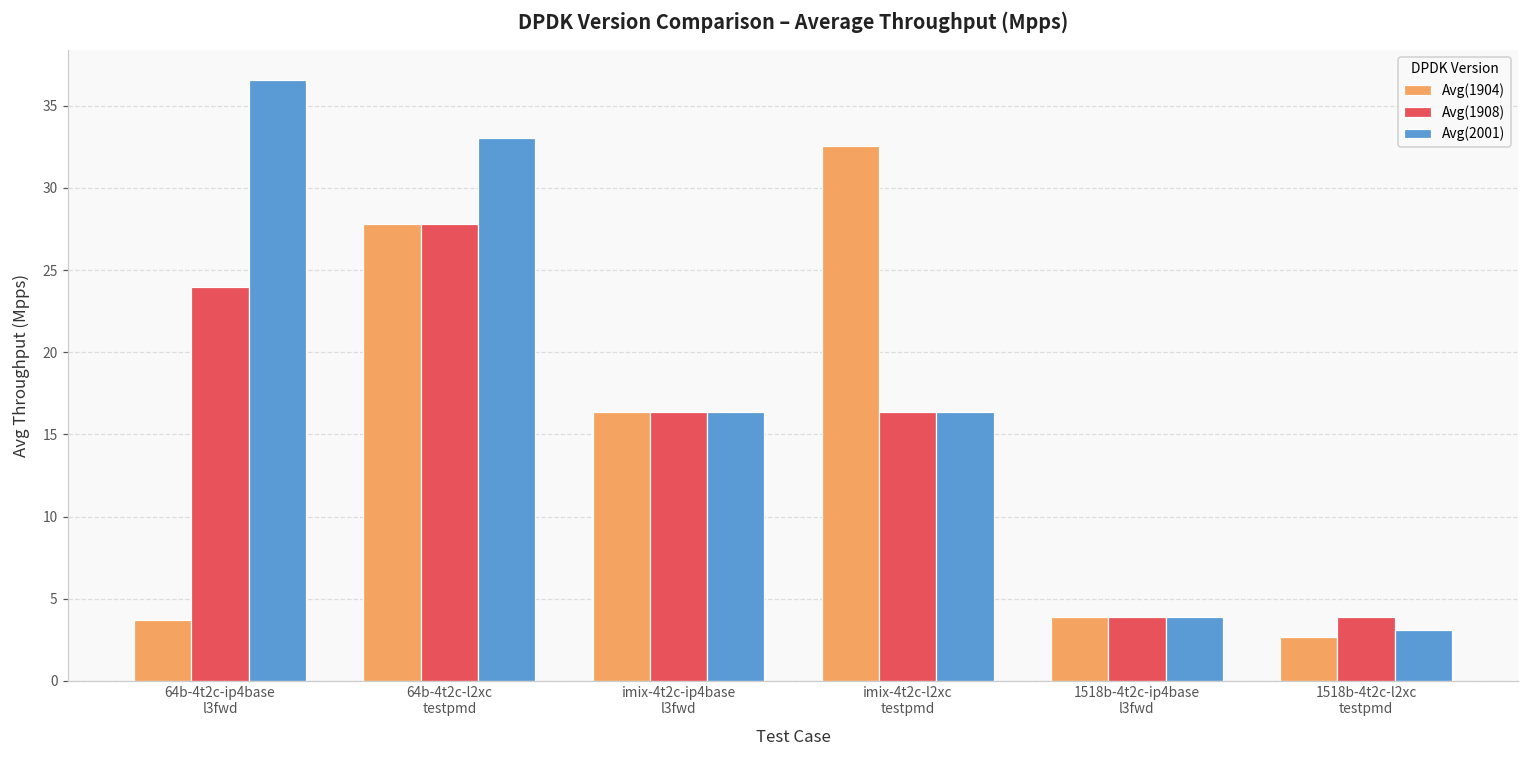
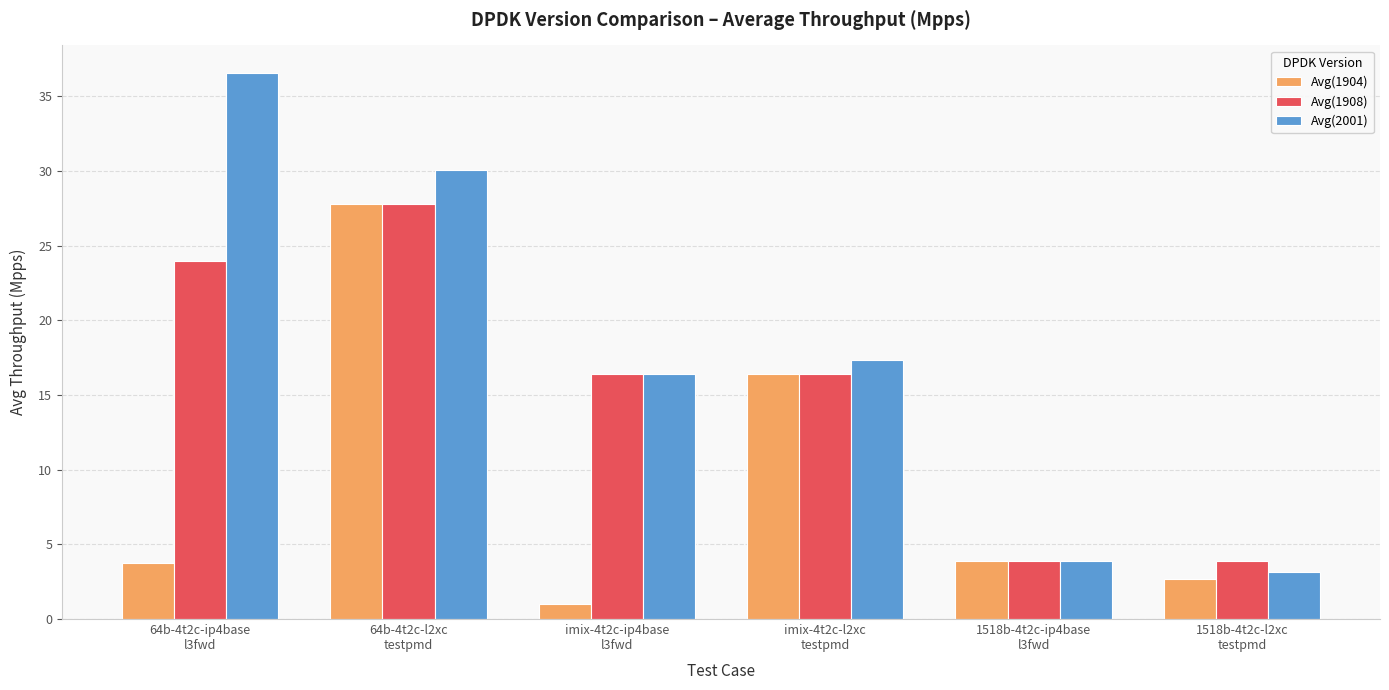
Avg(2001), 64b-4t2c-l2xc testpmd: 33.0 -> 30.1
Avg(1904), imix-4t2c-ip4base l3fwd: 16.4 -> 1.0
Avg(1904), imix-4t2c-l2xc testpmd: 32.5 -> 16.4
Avg(2001), imix-4t2c-l2xc testpmd: 16.4 -> 17.3
